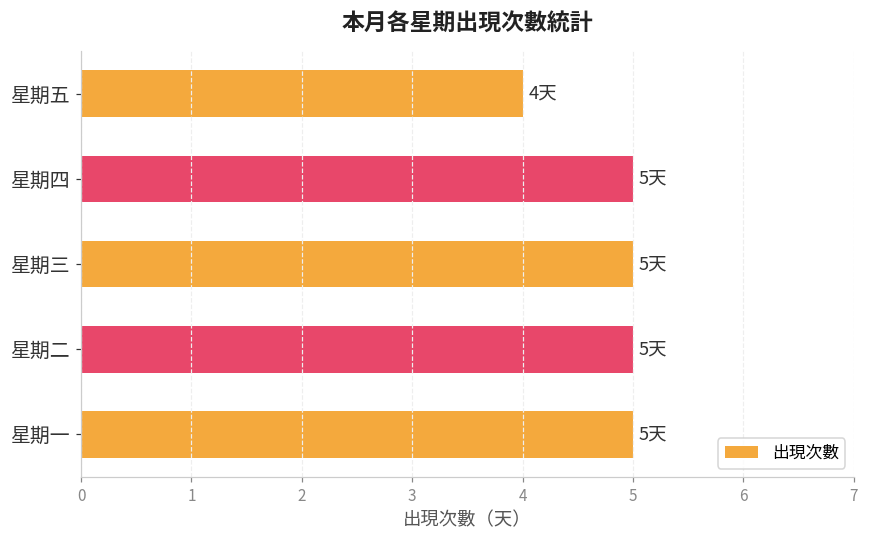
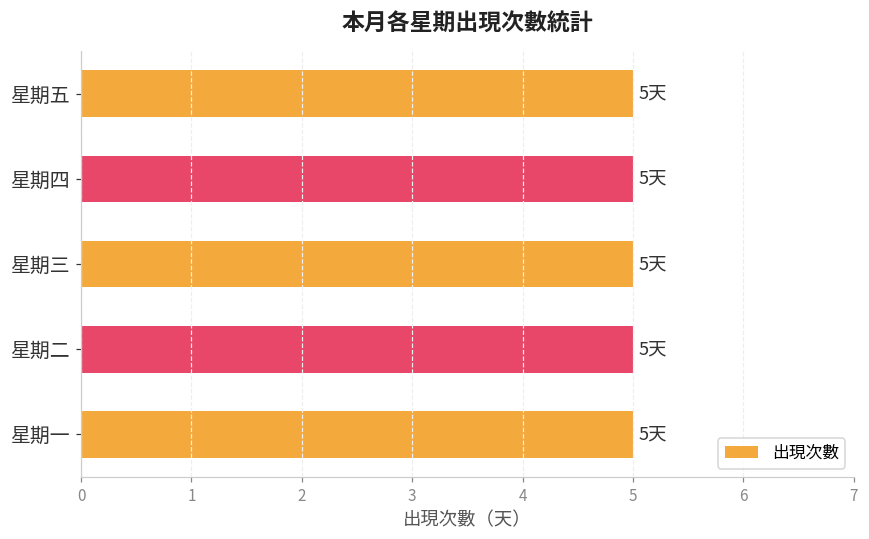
星期五: 4天 -> 5天
